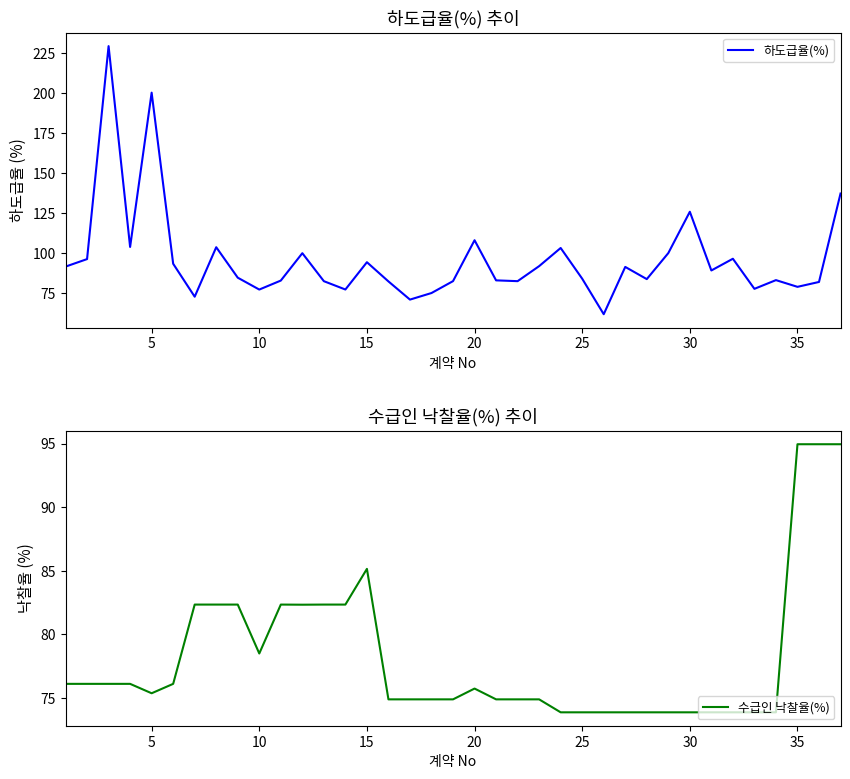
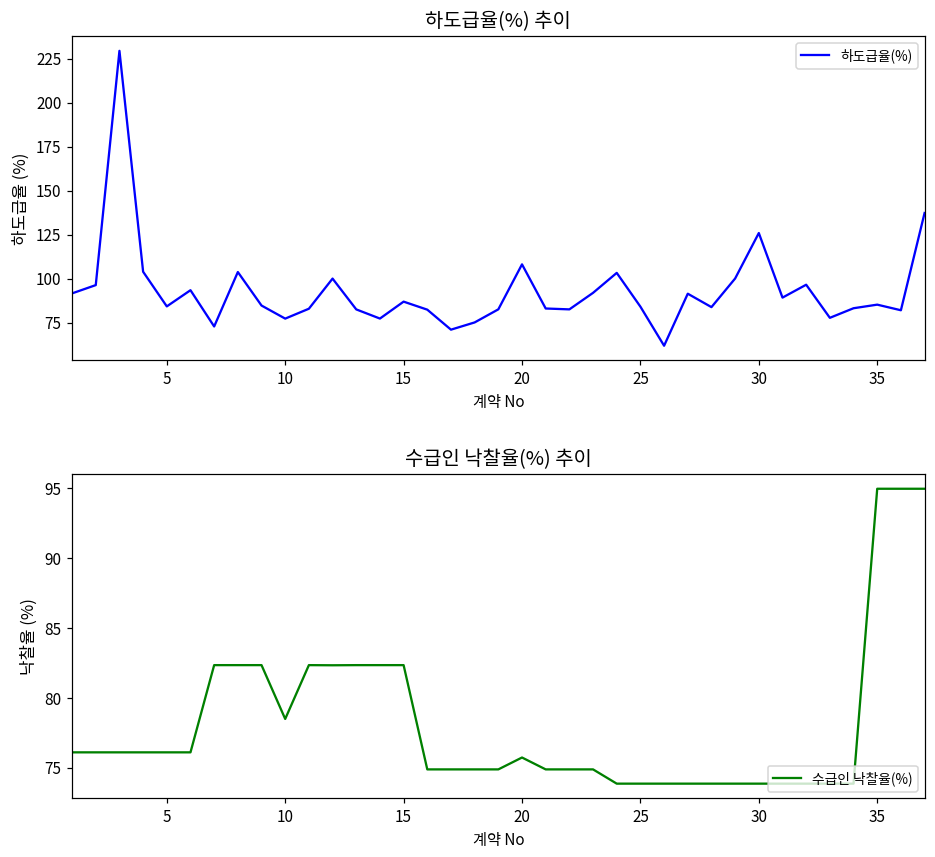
하도급율(%) 추이, 5: 200 -> 84
하도급율(%) 추이, 15: 94 -> 87
하도급율(%) 추이, 35: 79 -> 85
수급인 낙찰율(%) 추이, 5: 75.4 -> 76.1
수급인 낙찰율(%) 추이, 15: 85.2 -> 82.4
